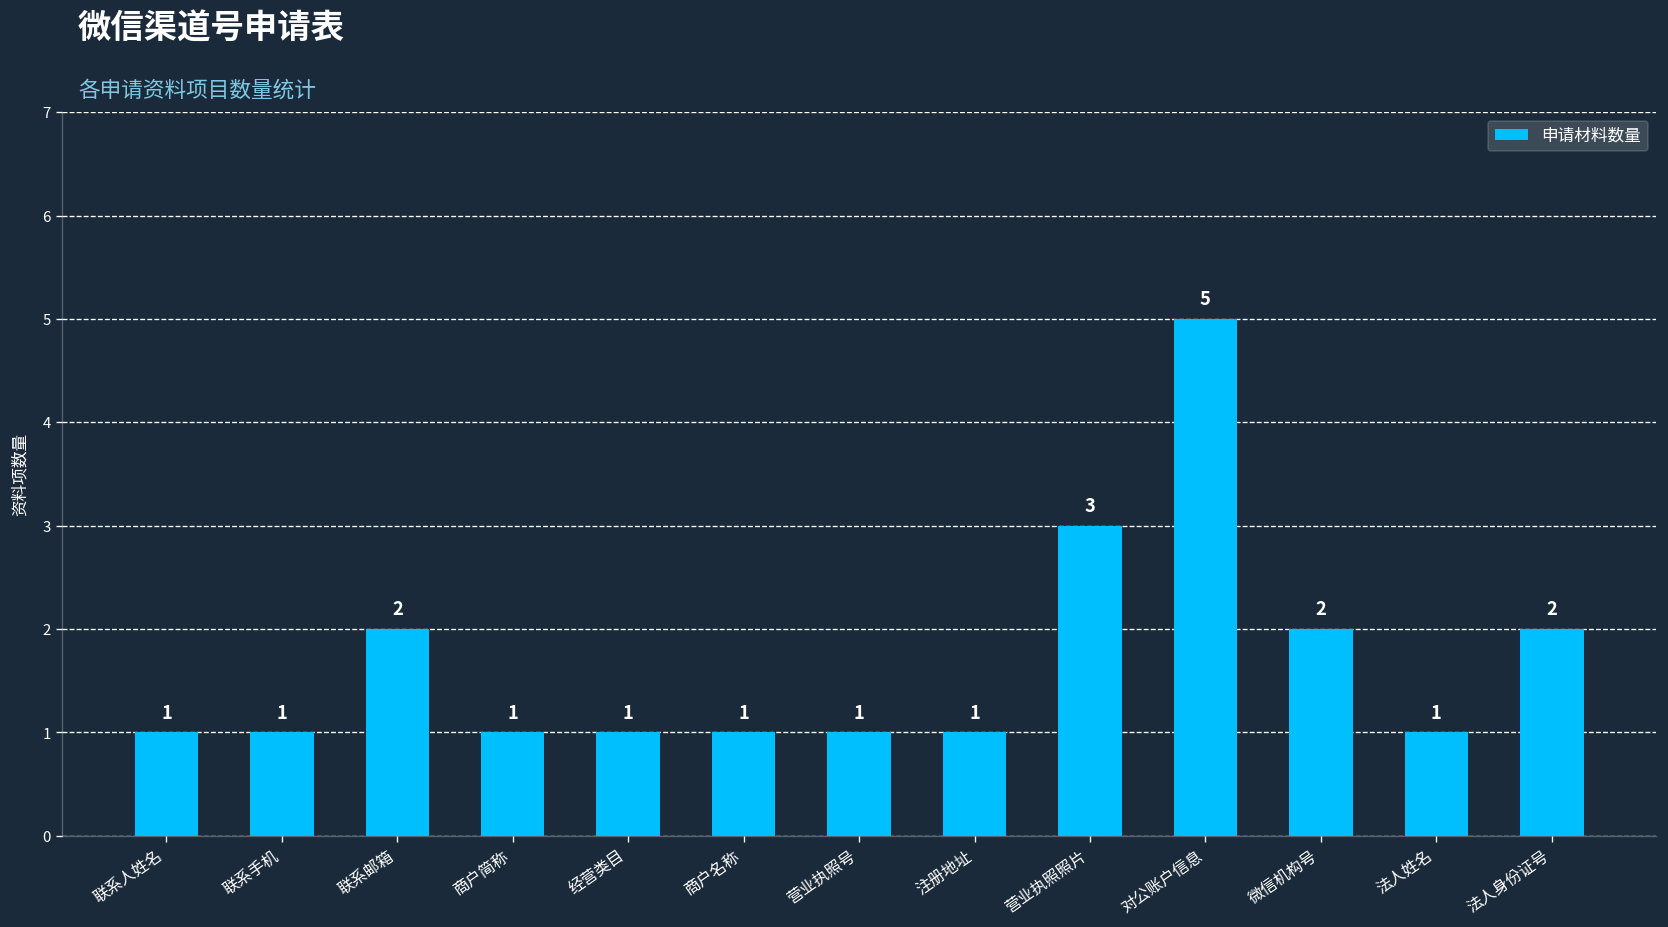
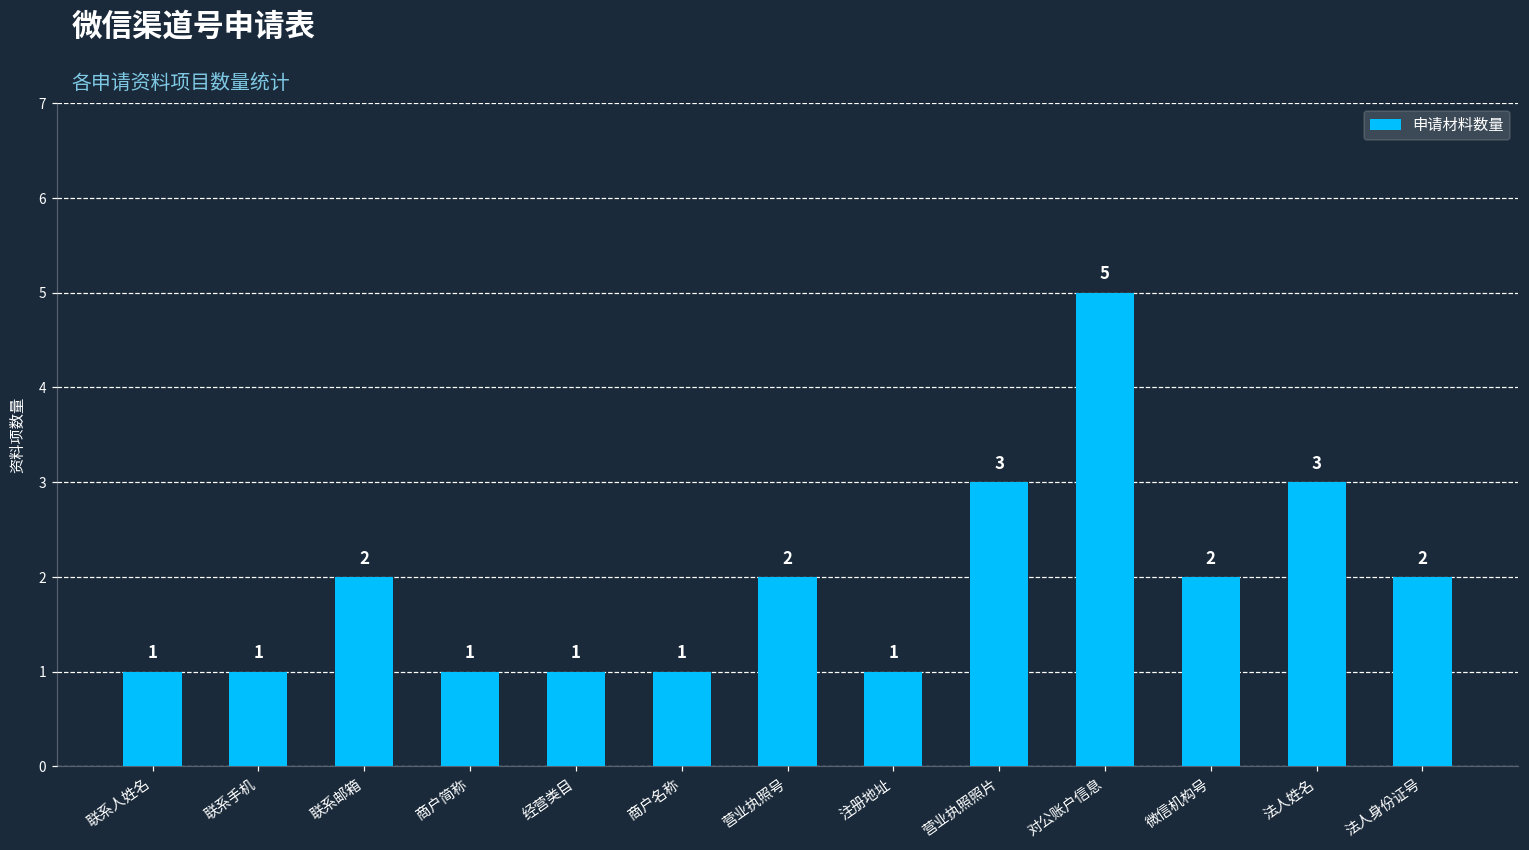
营业执照号: 1 -> 2
法人姓名: 1 -> 3
